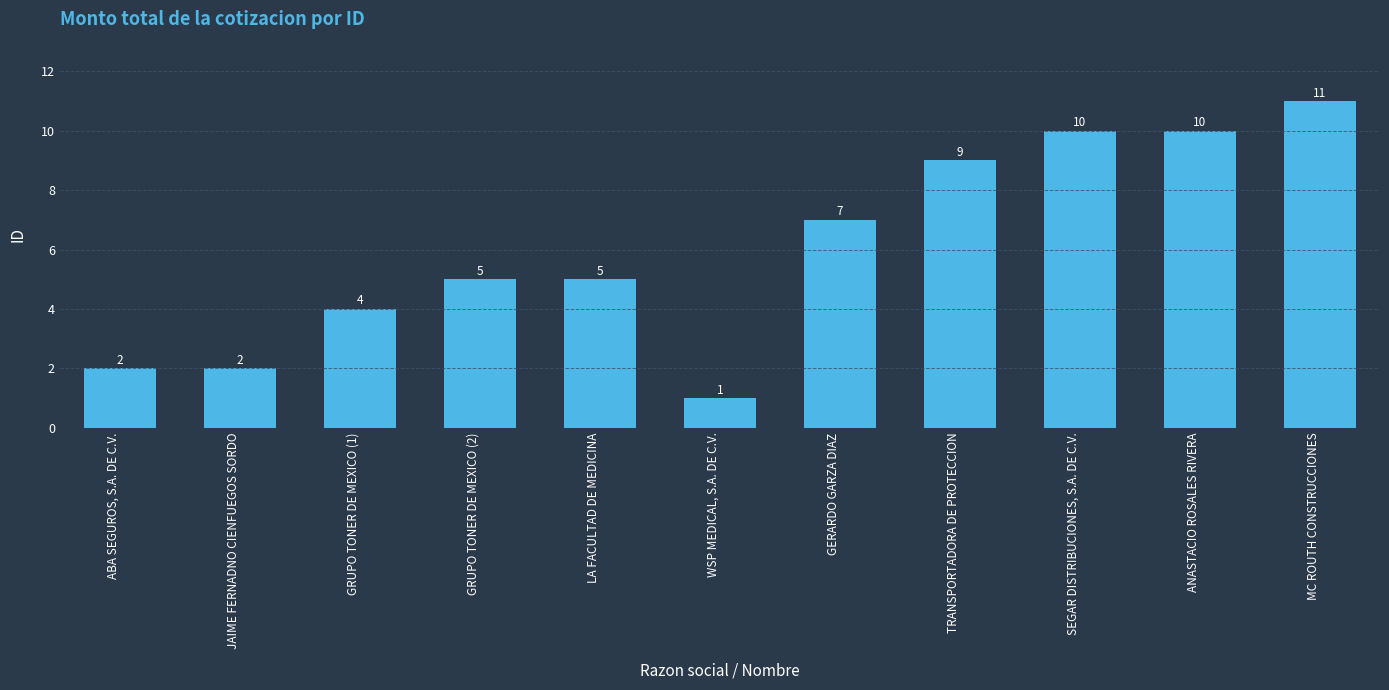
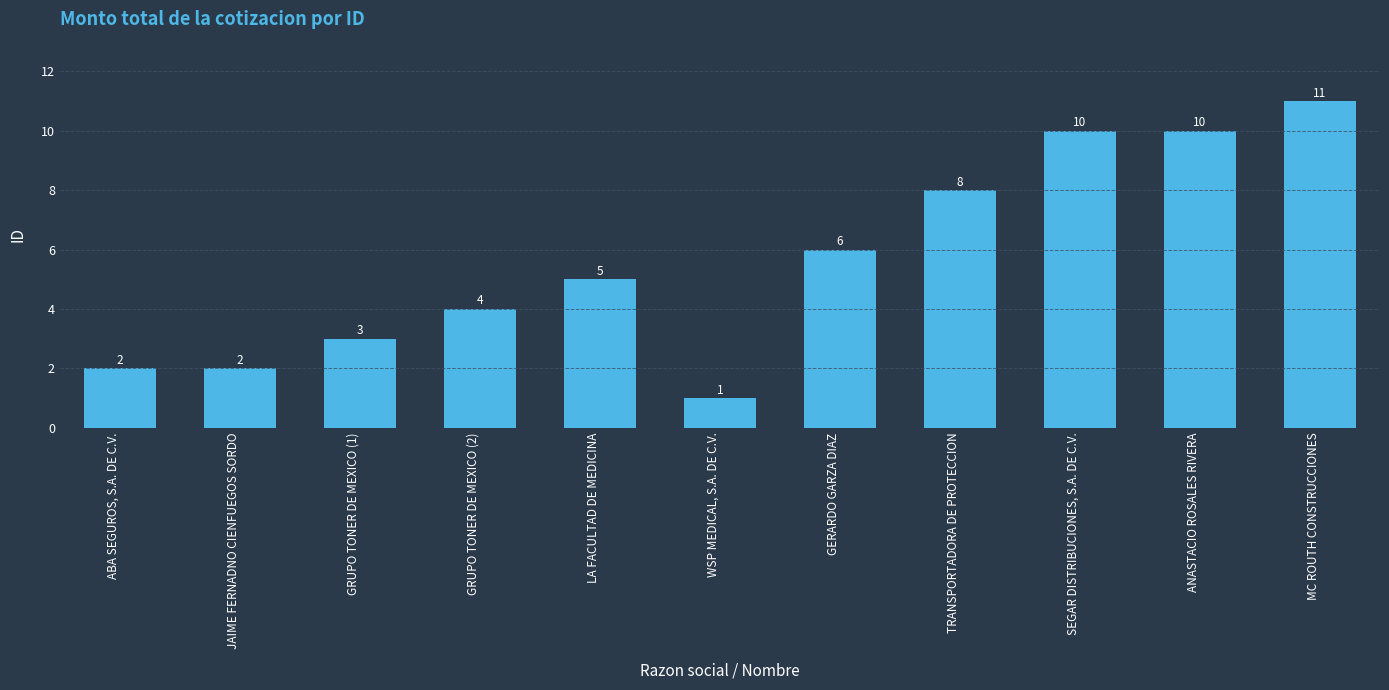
GRUPO TONER DE MEXICO (1): 4 -> 3
GRUPO TONER DE MEXICO (2): 5 -> 4
GERARDO GARZA DIAZ: 7 -> 6
TRANSPORTADORA DE PROTECCION: 9 -> 8
